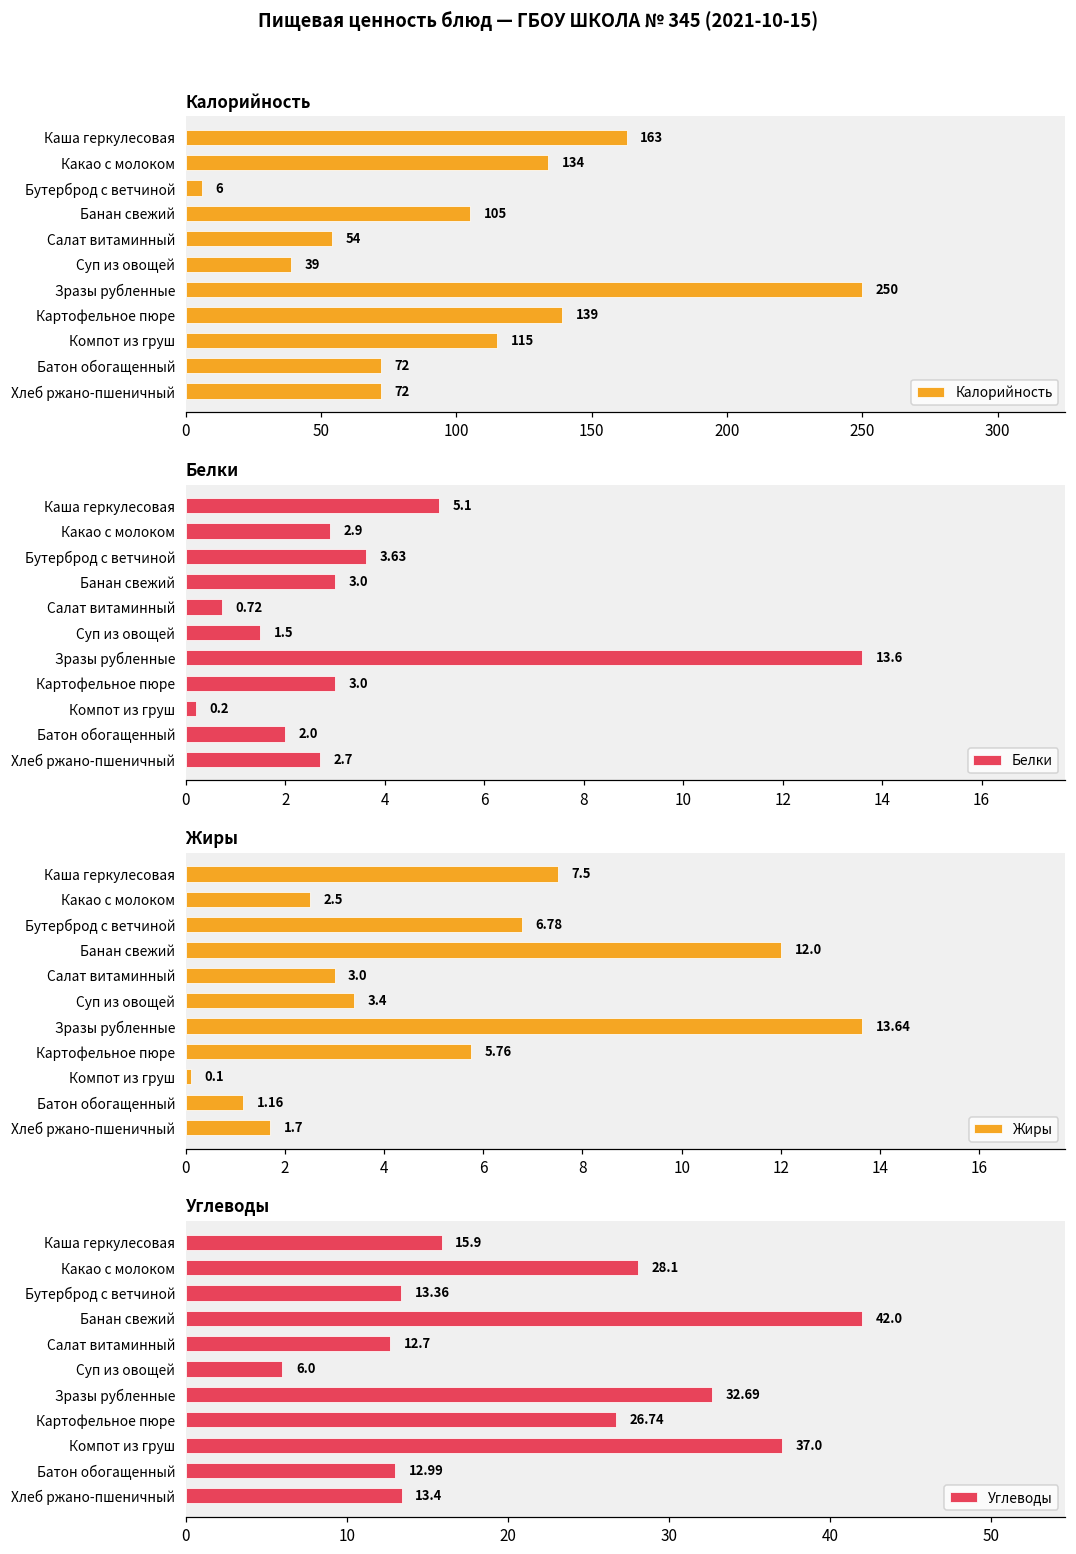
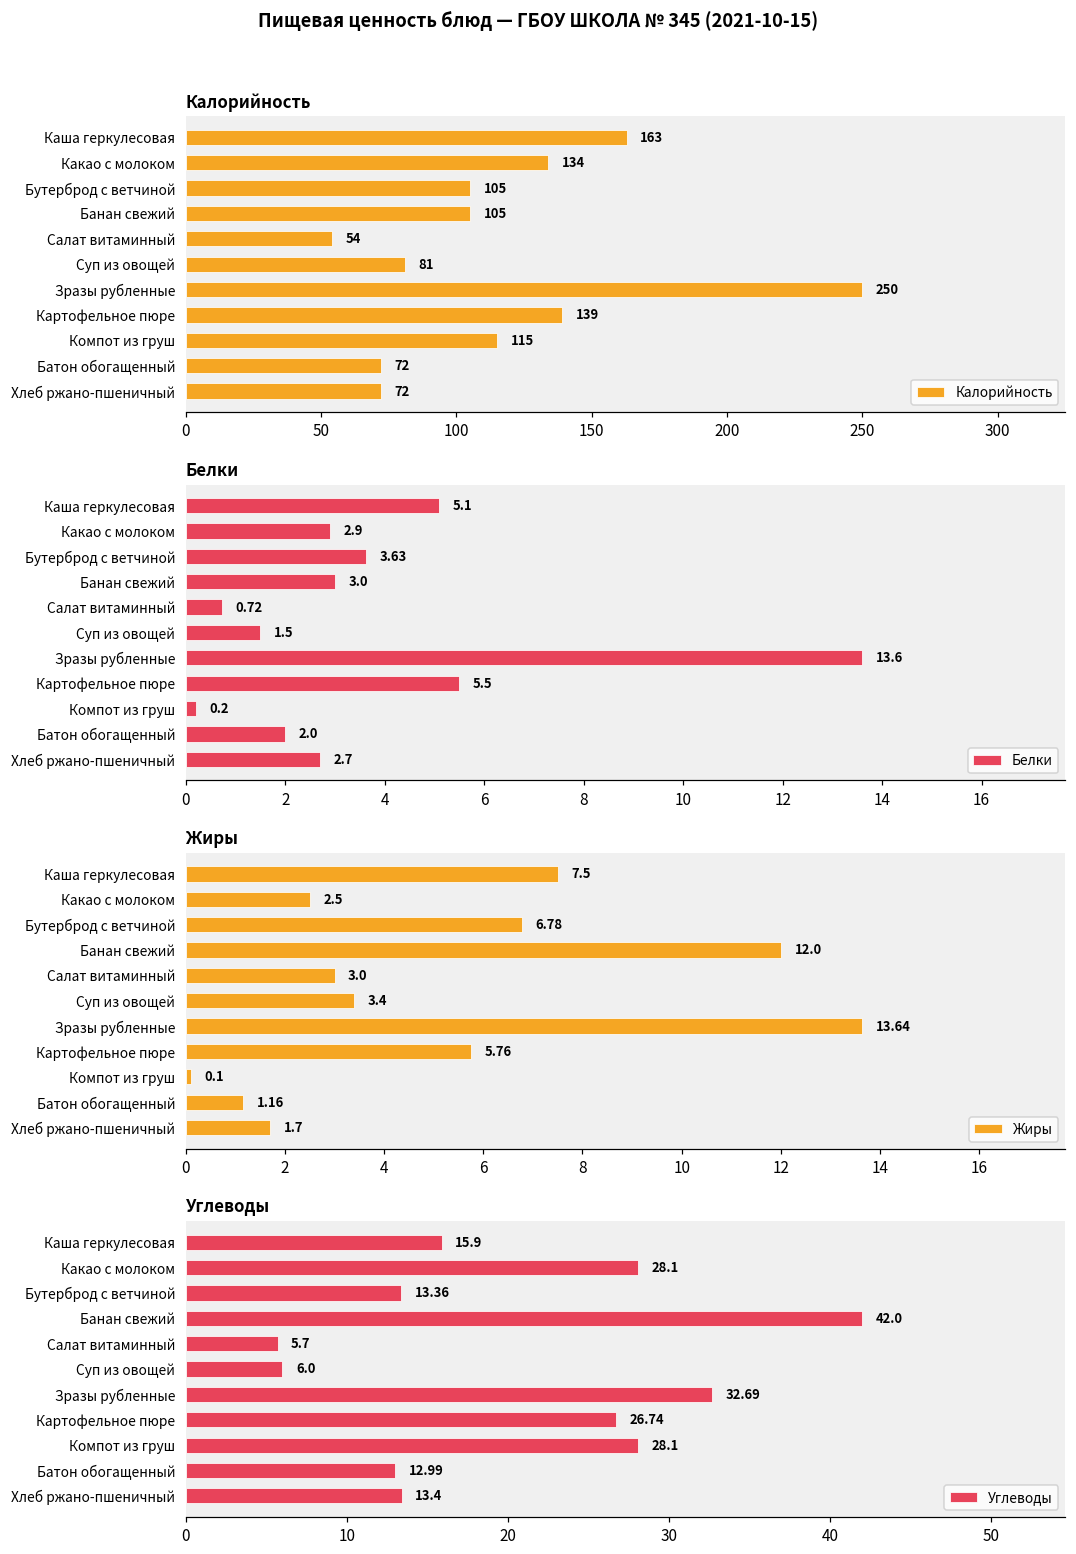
Калорийность, Бутерброд с ветчиной: 6 -> 105
Калорийность, Суп из овощей: 39 -> 81
Белки, Картофельное пюре: 3.0 -> 5.5
Углеводы, Салат витаминный: 12.7 -> 5.7
Углеводы, Компот из груш: 37.0 -> 28.1
